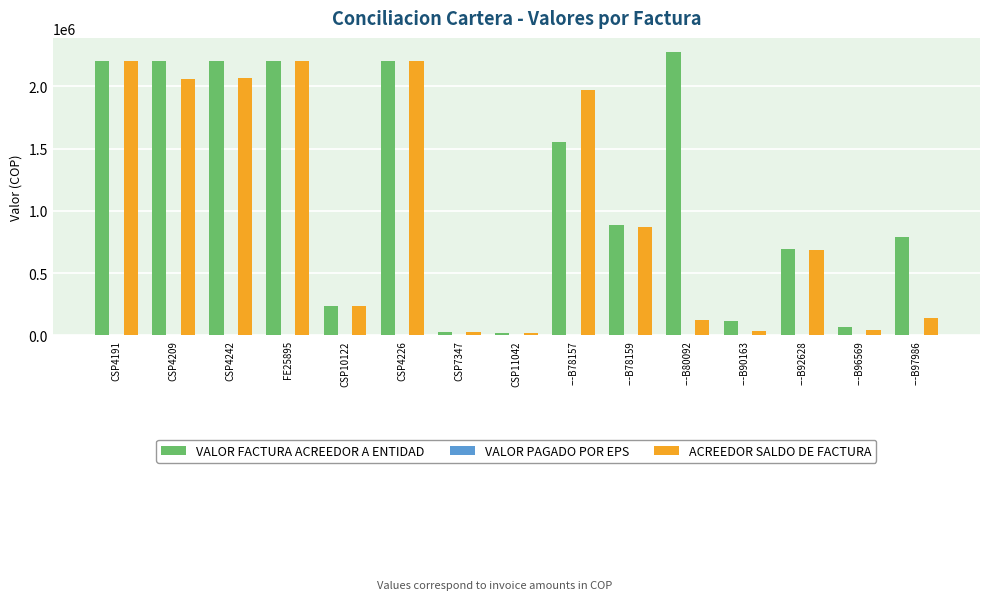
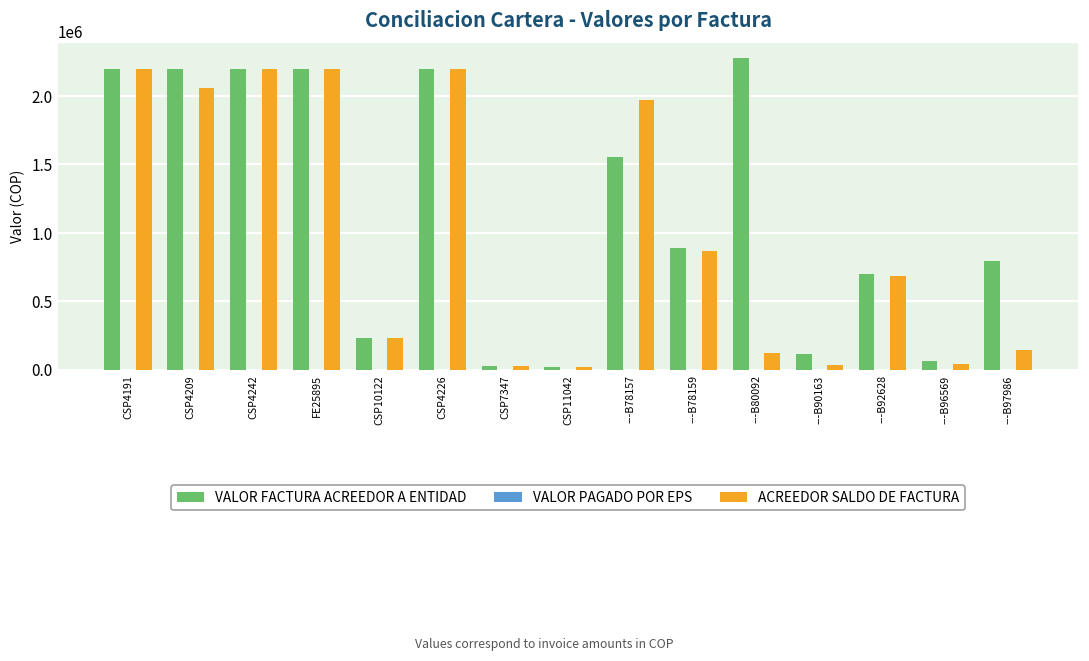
ACREEDOR SALDO DE FACTURA, CSP4242: 2070000 -> 2200000
